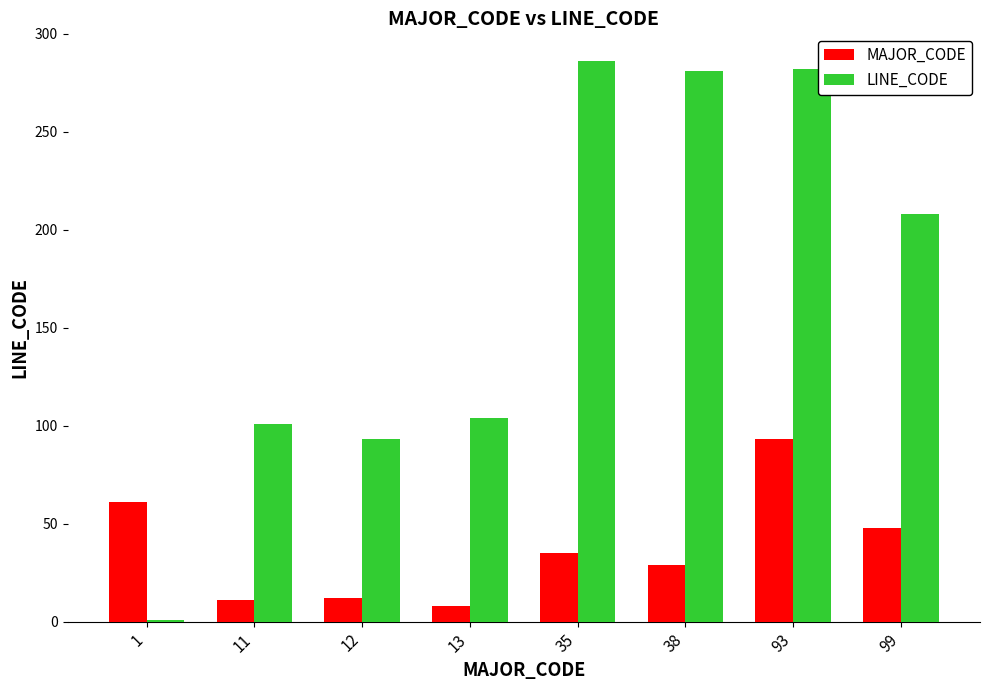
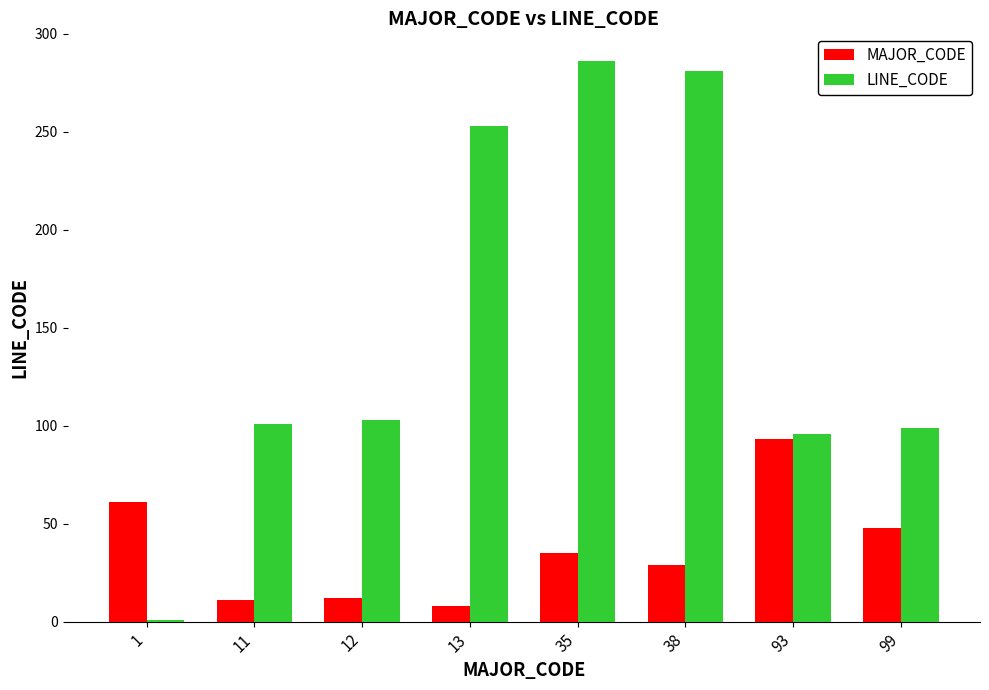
LINE_CODE, 12: 93 -> 103
LINE_CODE, 13: 104 -> 253
LINE_CODE, 93: 282 -> 96
LINE_CODE, 99: 208 -> 99
